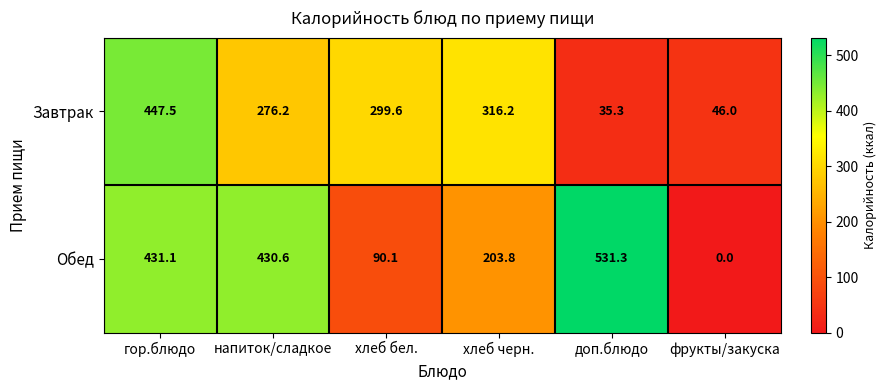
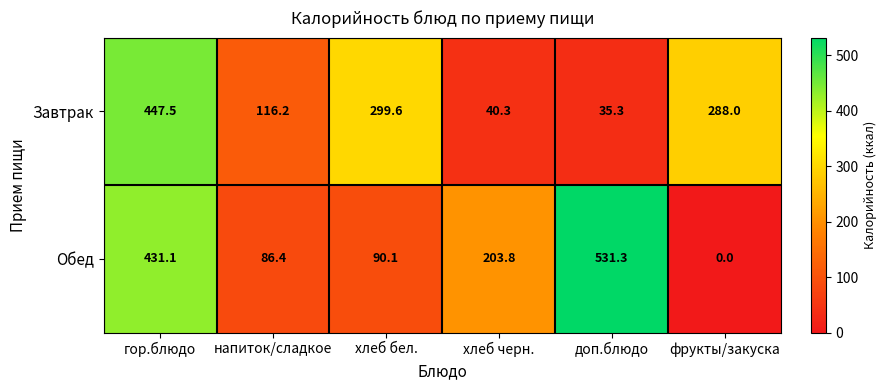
Завтрак, напиток/сладкое: 276.2 -> 116.2
Завтрак, хлеб черн.: 316.2 -> 40.3
Завтрак, фрукты/закуска: 46.0 -> 288.0
Обед, напиток/сладкое: 430.6 -> 86.4
